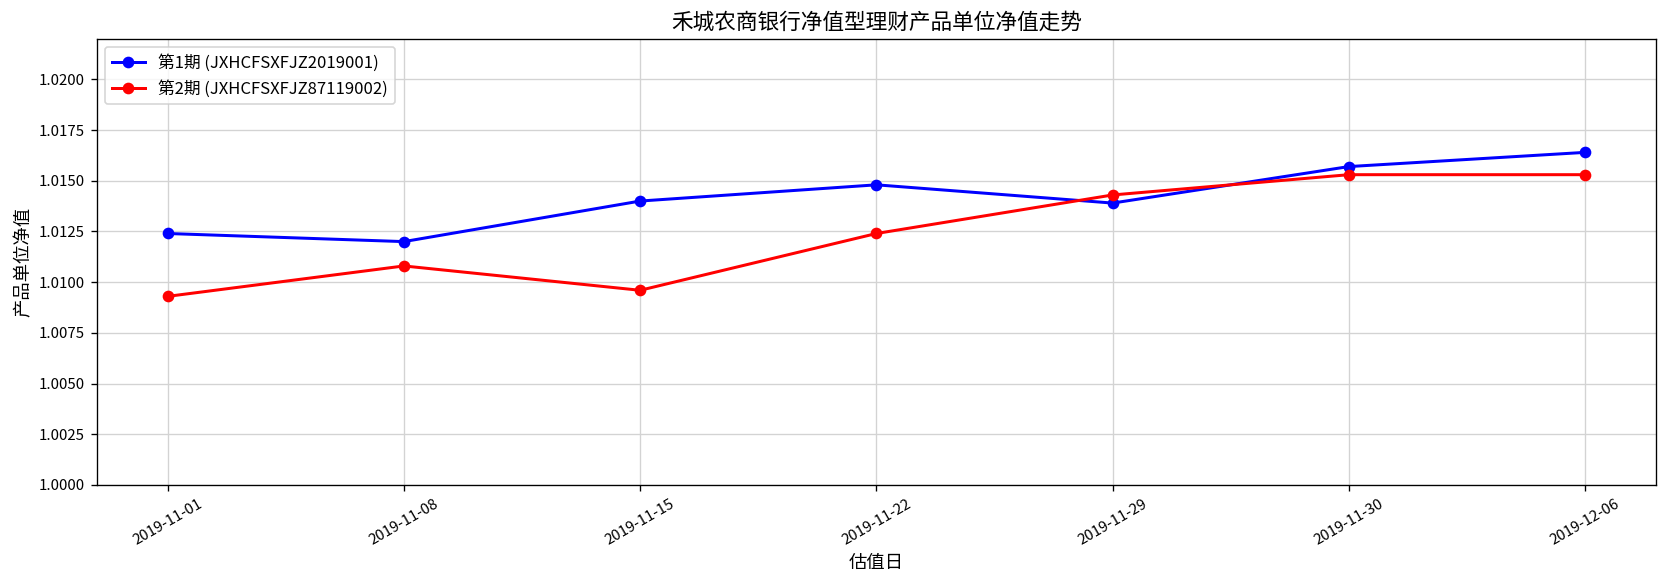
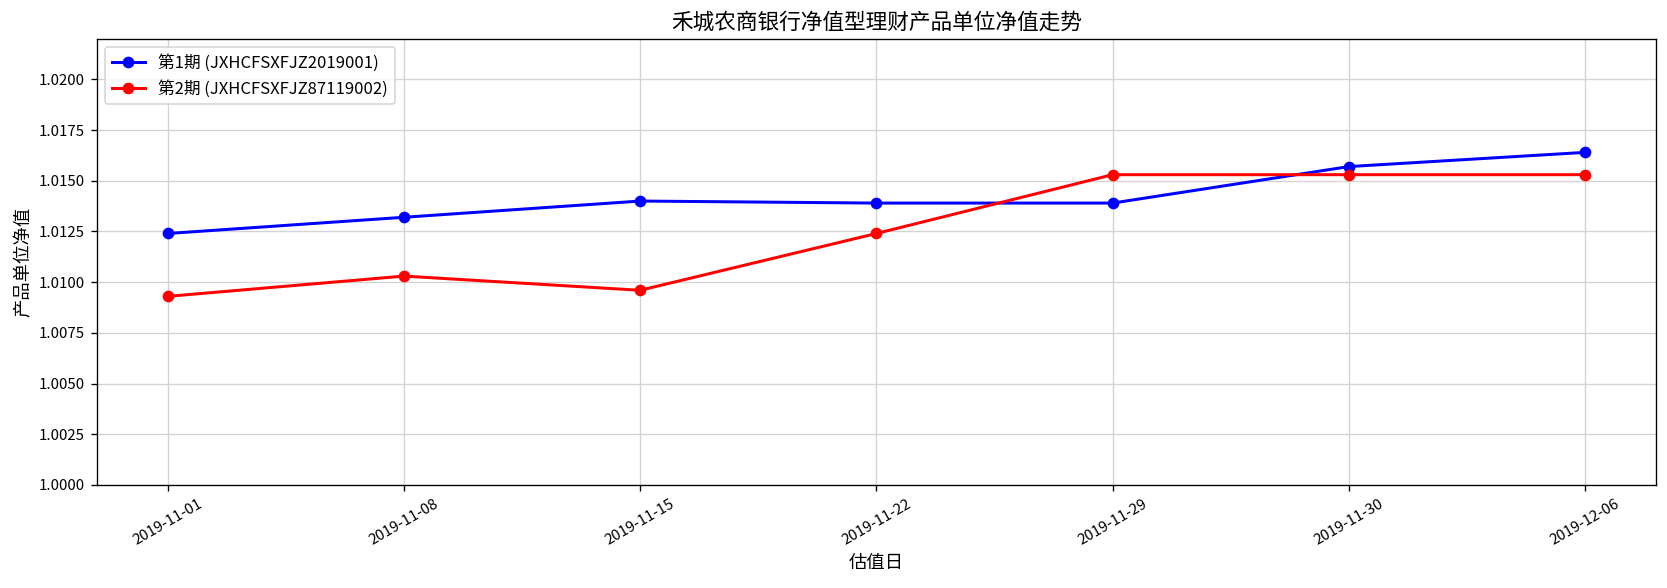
第1期 (JXHCFSXFJZ2019001), 2019-11-08: 1.0120 -> 1.0132
第2期 (JXHCFSXFJZ87119002), 2019-11-08: 1.0108 -> 1.0103
第1期 (JXHCFSXFJZ2019001), 2019-11-22: 1.0148 -> 1.0139
第2期 (JXHCFSXFJZ87119002), 2019-11-29: 1.0143 -> 1.0153
